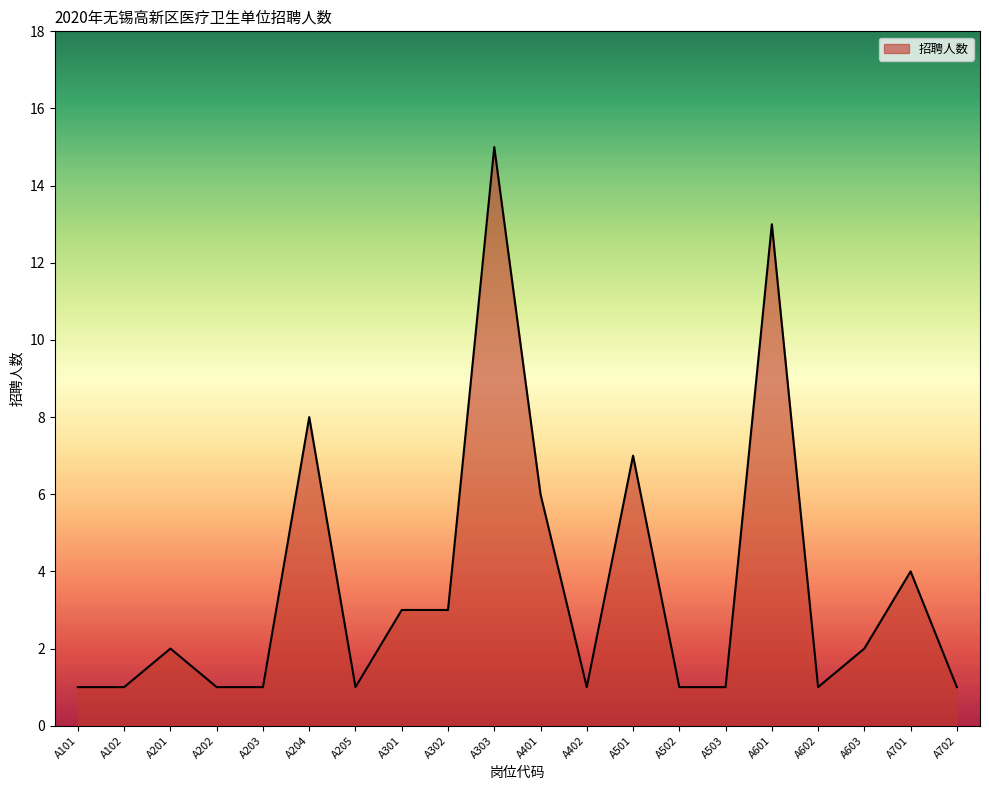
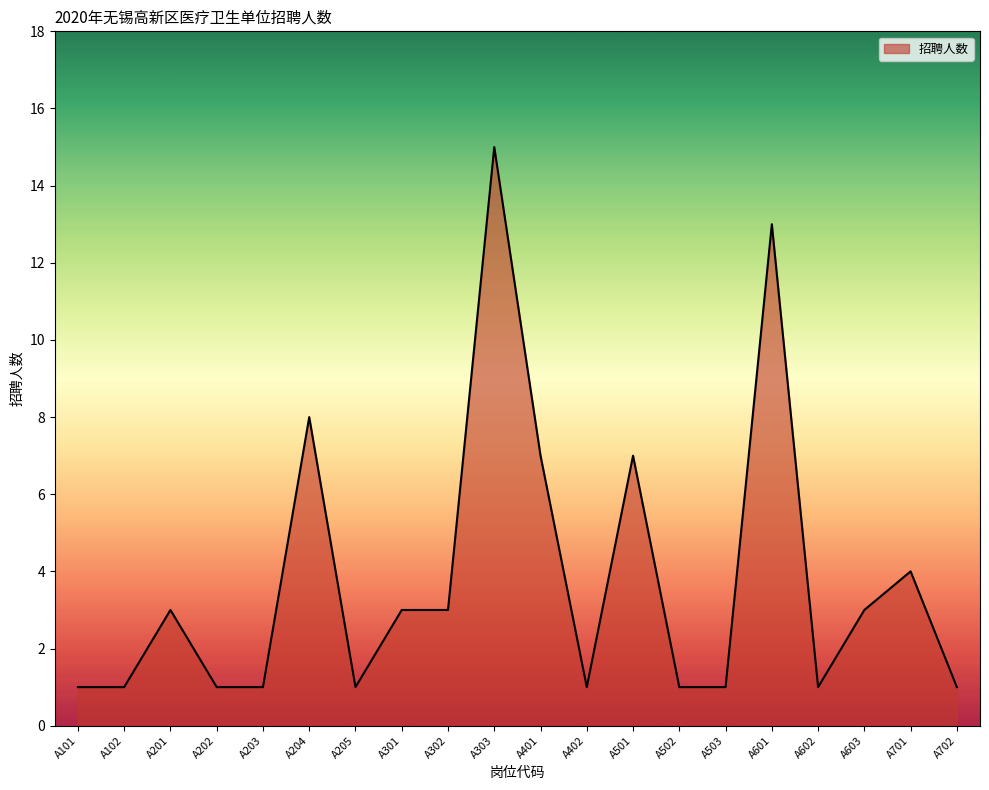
A201: 2 -> 3
A401: 6 -> 7
A603: 2 -> 3
